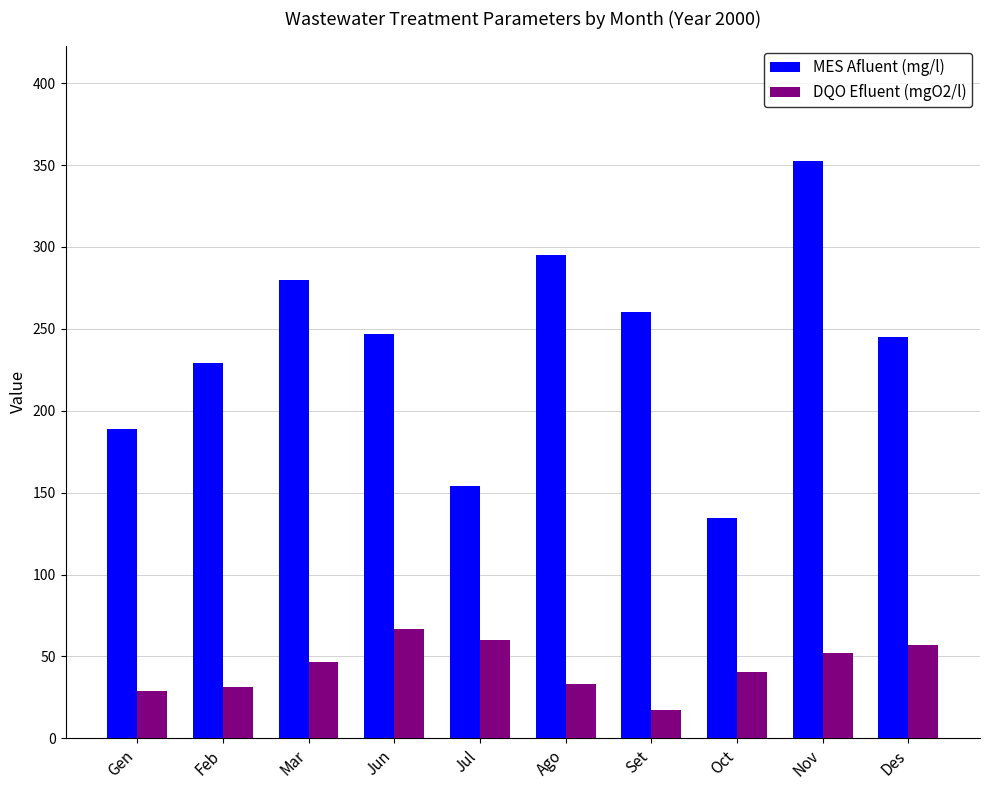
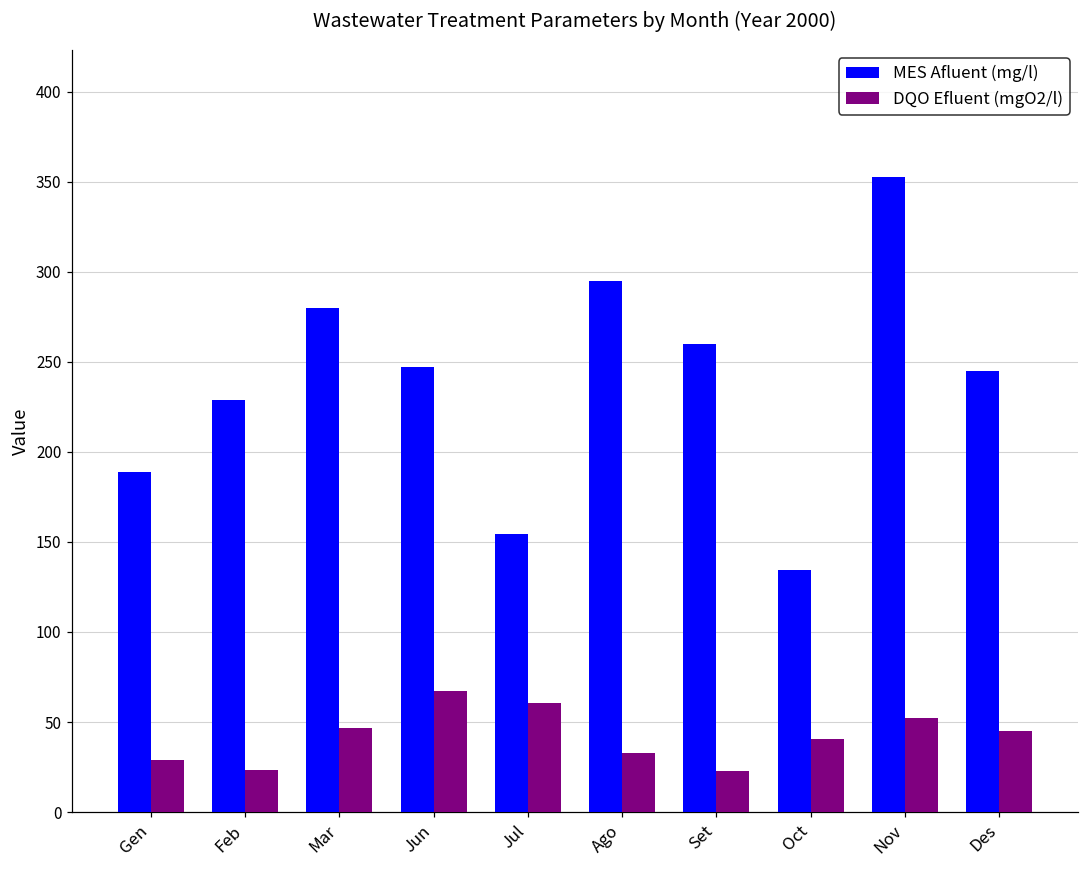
DQO Efluent (mgO2/l), Feb: 31 -> 24
DQO Efluent (mgO2/l), Set: 17 -> 23
DQO Efluent (mgO2/l), Des: 57 -> 45
